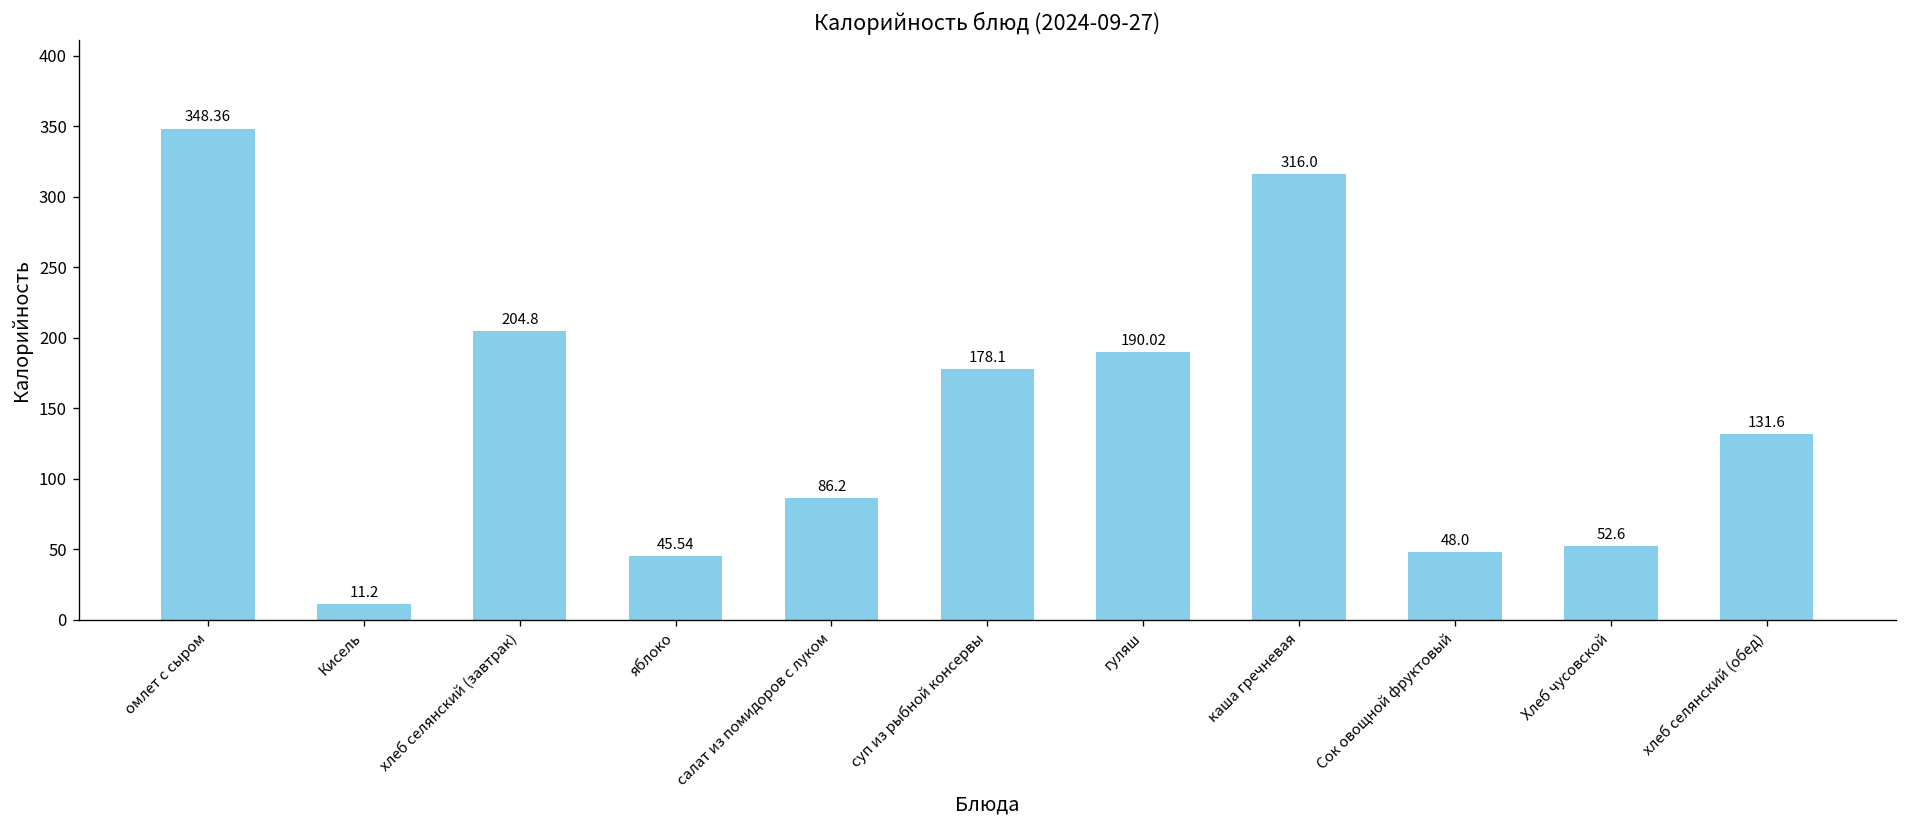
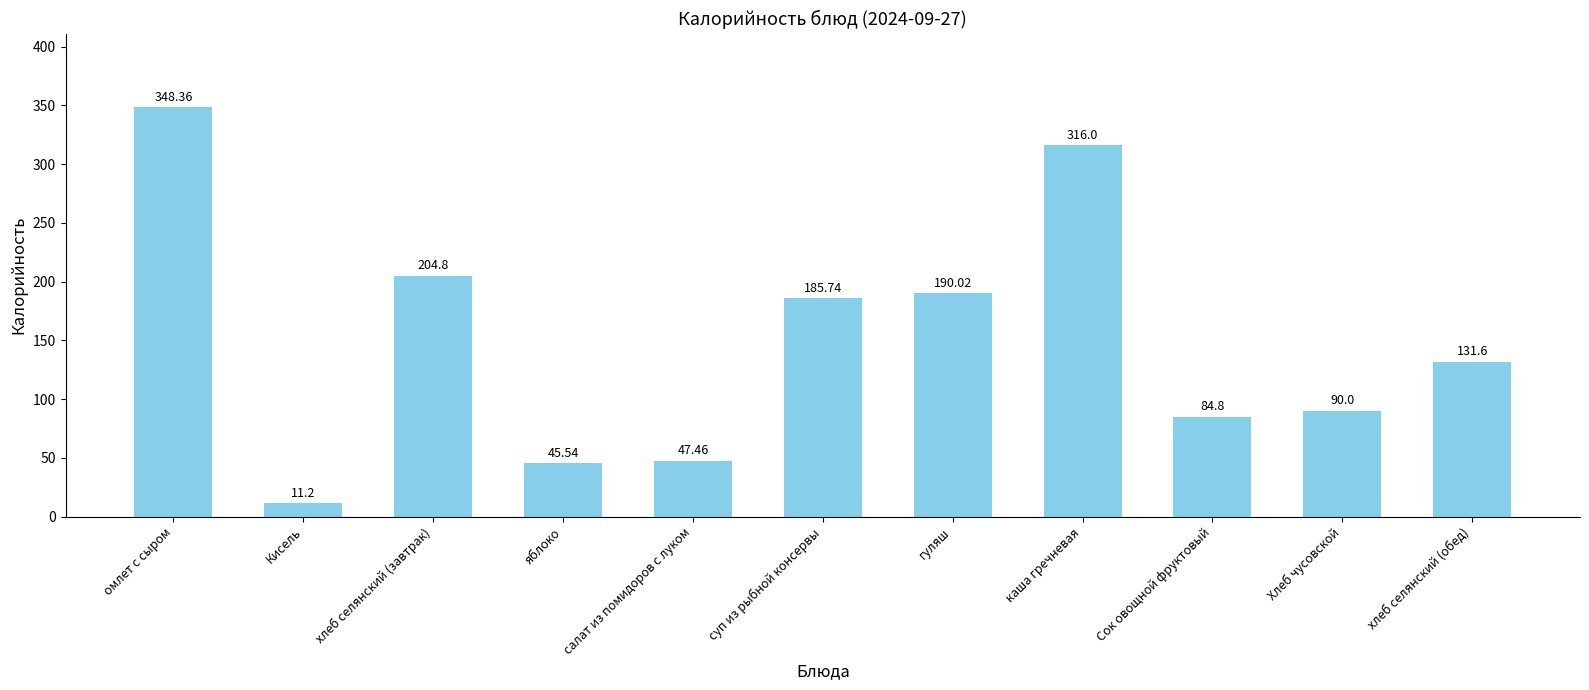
салат из помидоров с луком: 86.2 -> 47.46
суп из рыбной консервы: 178.1 -> 185.74
Сок овощной фруктовый: 48.0 -> 84.8
Хлеб чусовской: 52.6 -> 90.0
